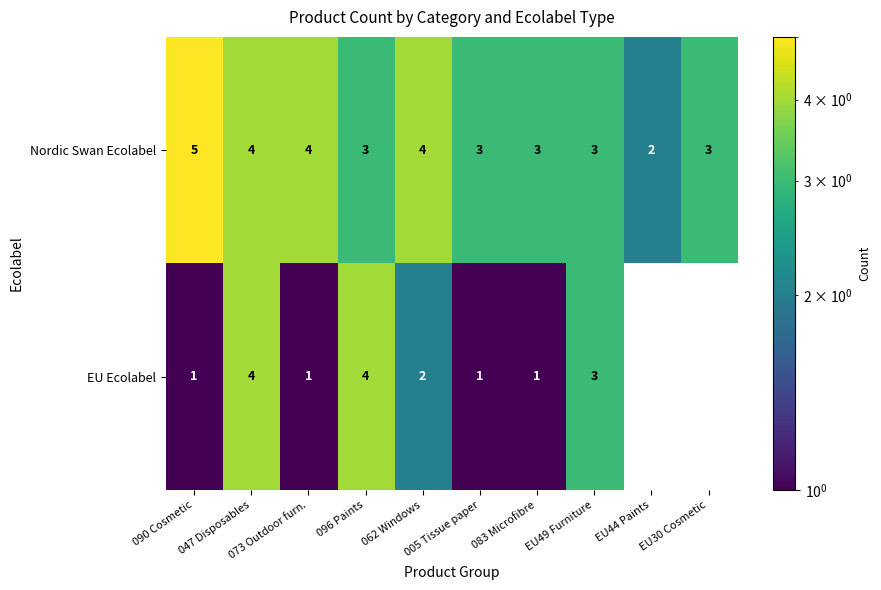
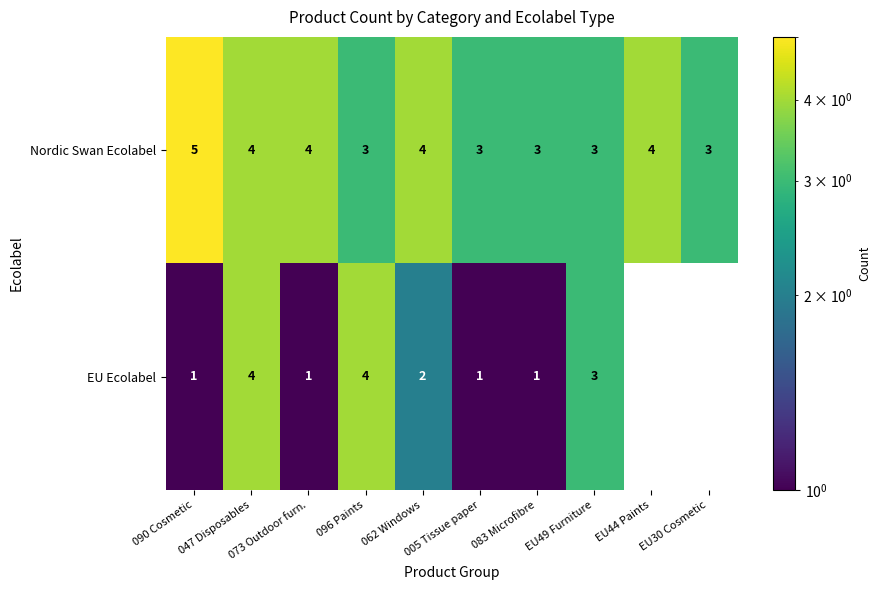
Nordic Swan Ecolabel, EU44 Paints: 2 -> 4
